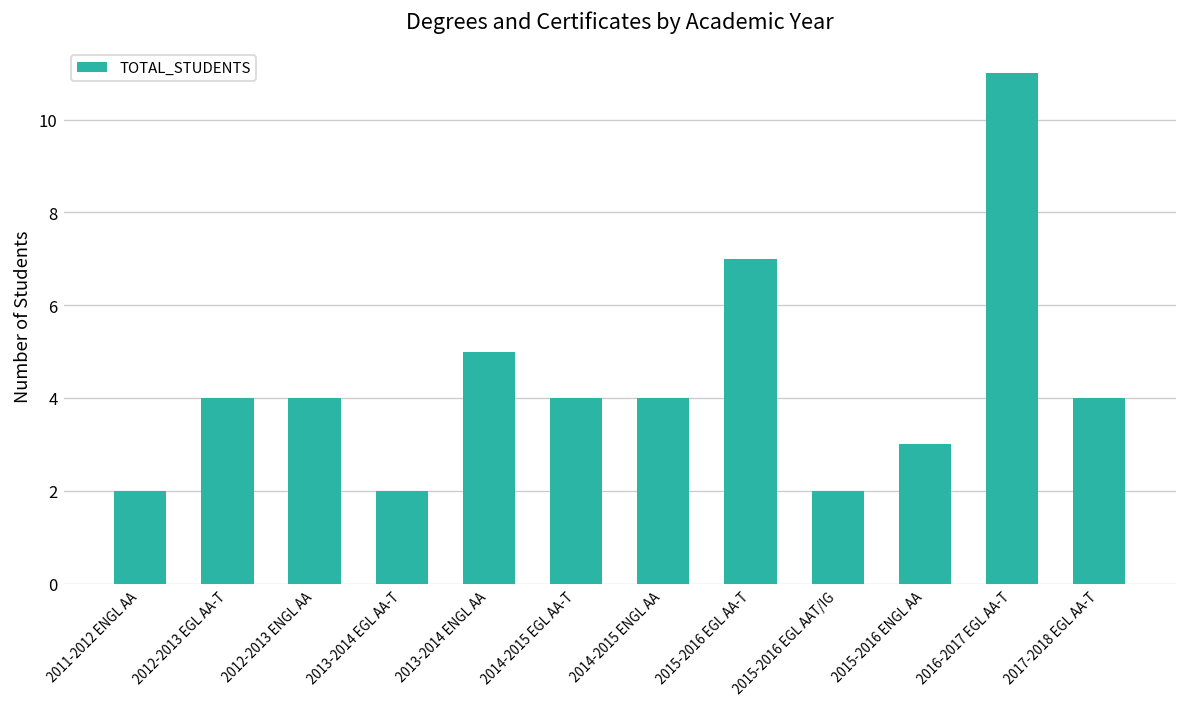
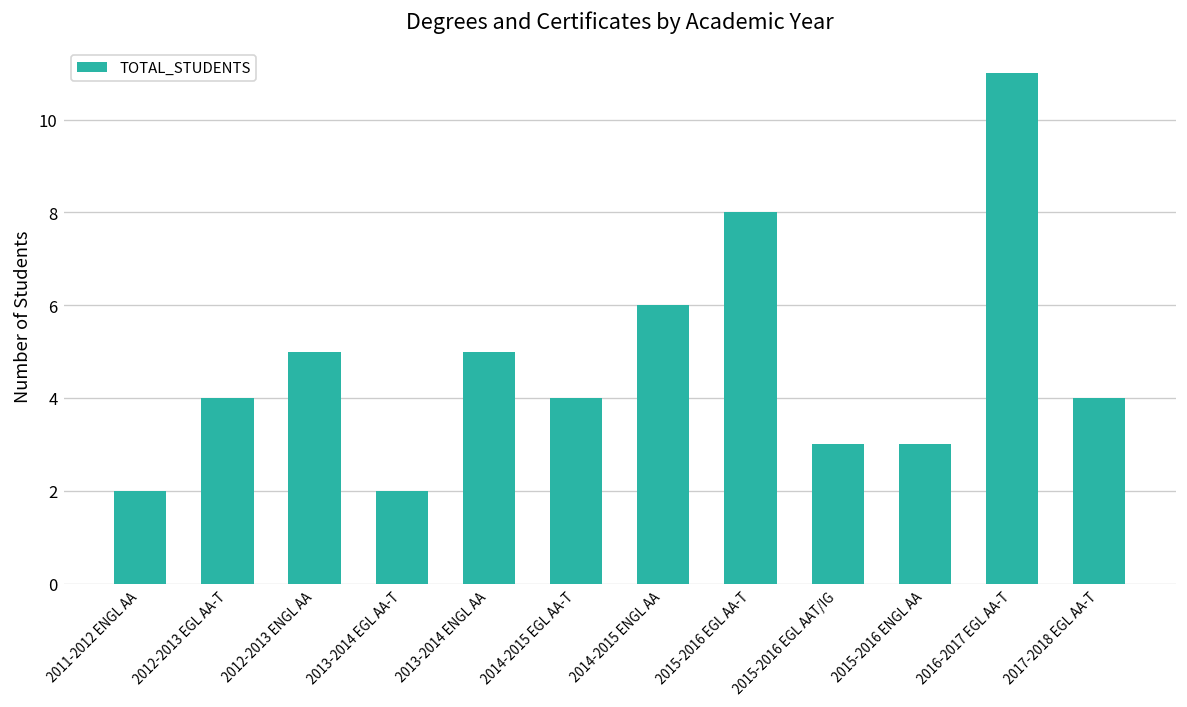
2012-2013 ENGL AA: 4 -> 5
2014-2015 ENGL AA: 4 -> 6
2015-2016 EGL AA-T: 7 -> 8
2015-2016 EGL AAT/IG: 2 -> 3
